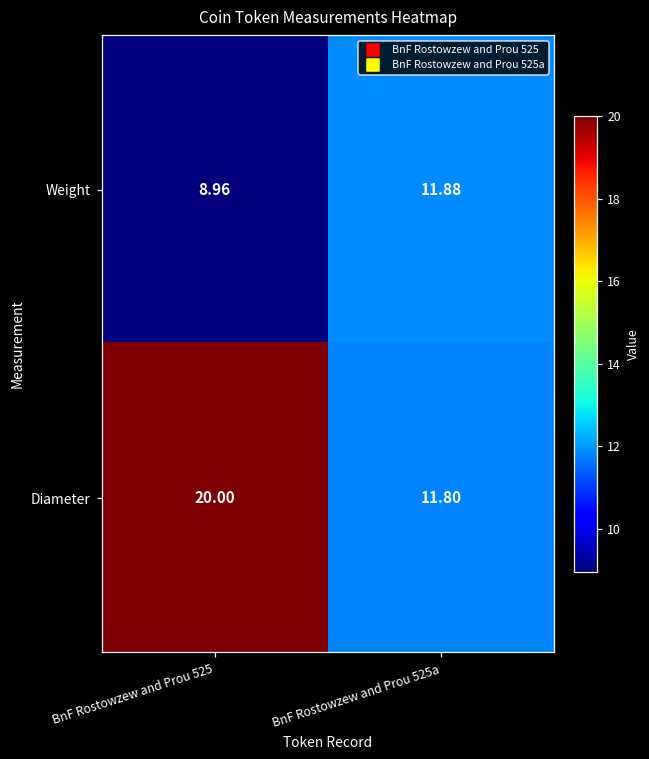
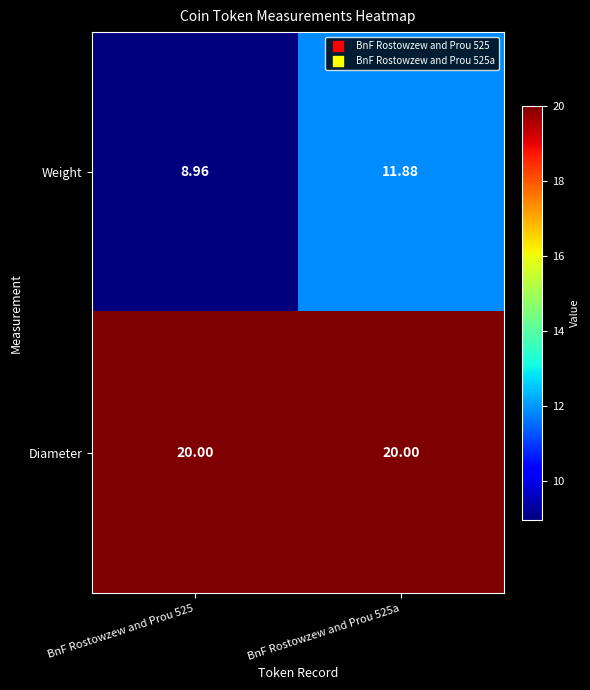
Diameter, BnF Rostowzew and Prou 525a: 11.80 -> 20.00
